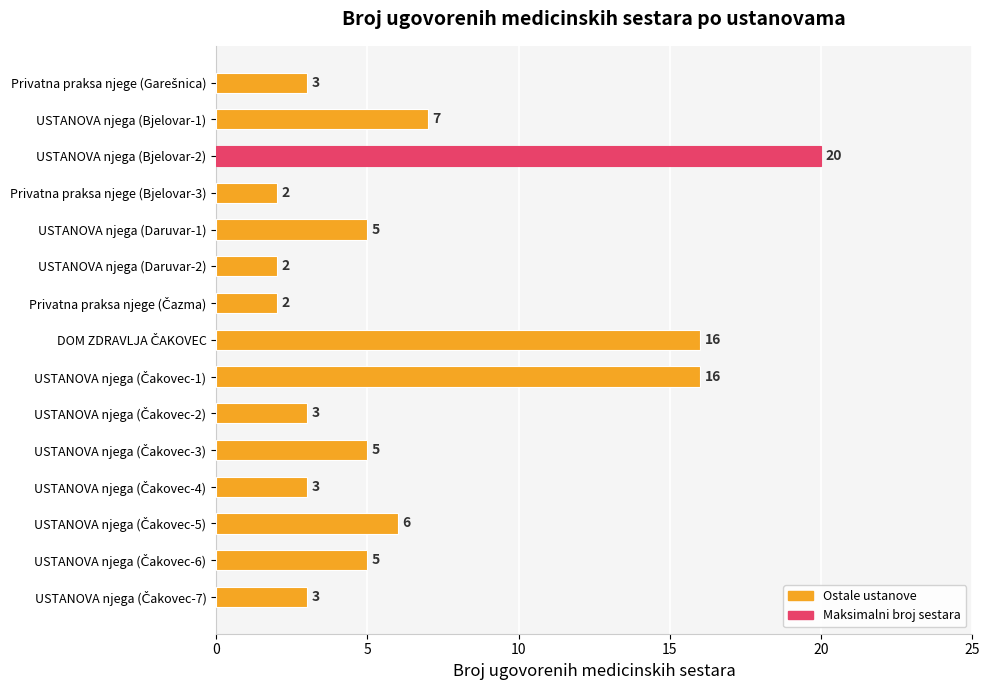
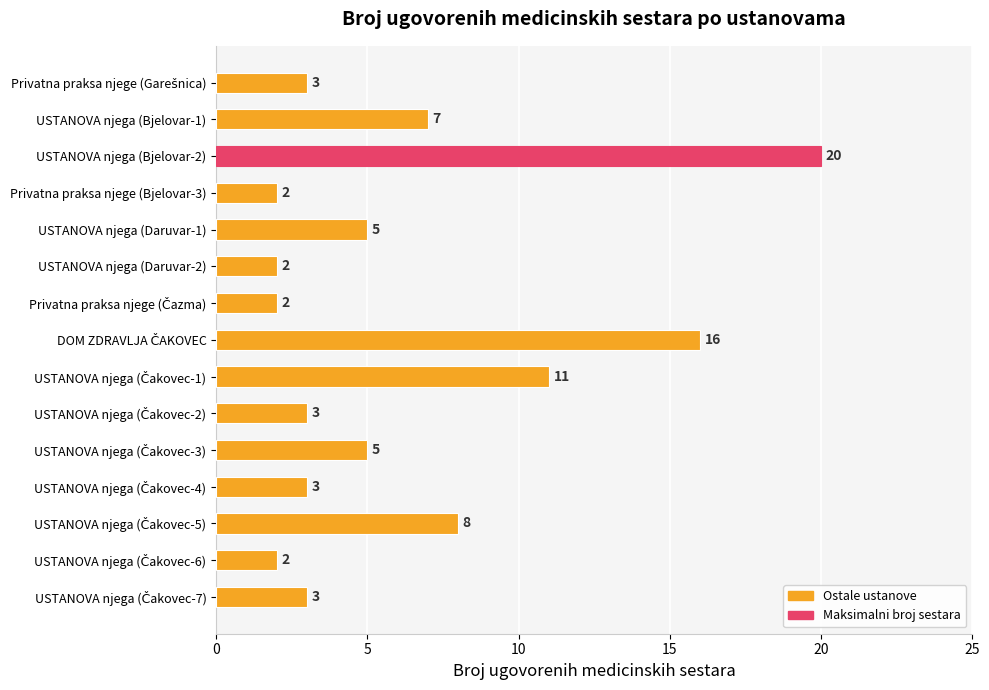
USTANOVA njega (Čakovec-1): 16 -> 11
USTANOVA njega (Čakovec-5): 6 -> 8
USTANOVA njega (Čakovec-6): 5 -> 2
